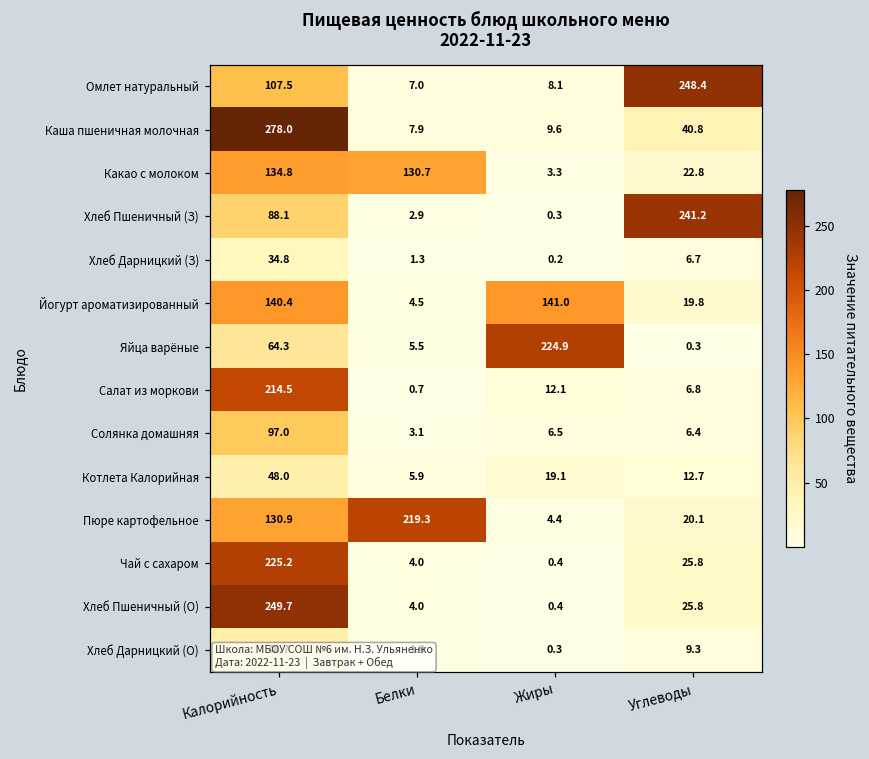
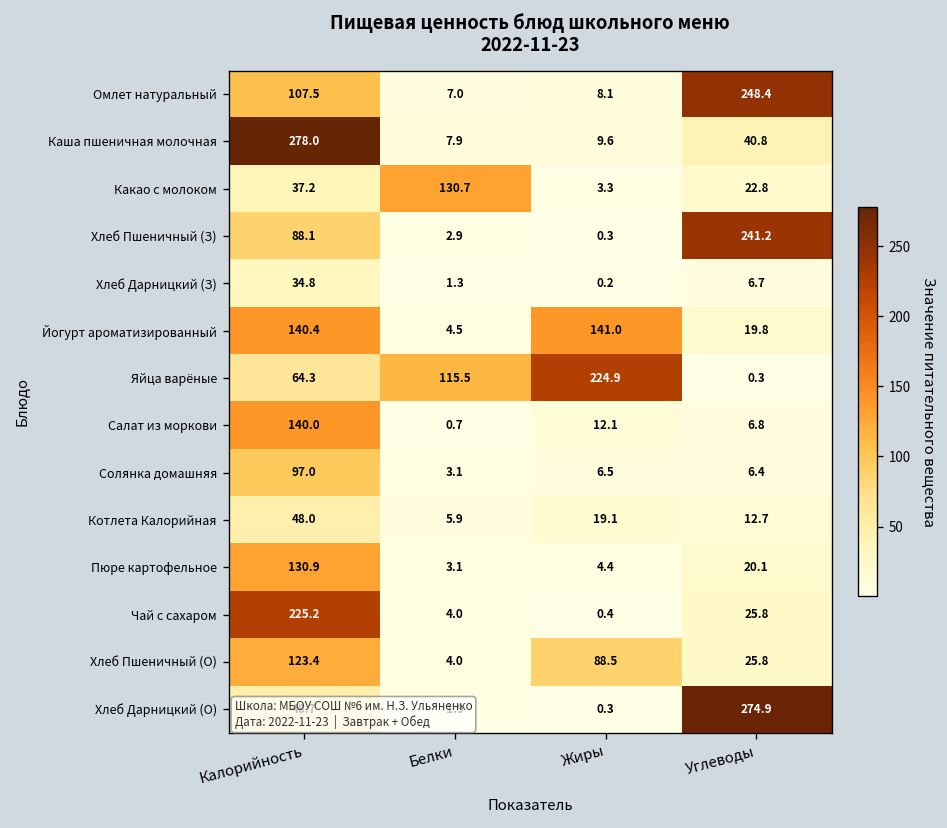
Какао с молоком, Калорийность: 134.8 -> 37.2
Яйца варёные, Белки: 5.5 -> 115.5
Салат из моркови, Калорийность: 214.5 -> 140.0
Пюре картофельное, Белки: 219.3 -> 3.1
Хлеб Пшеничный (О), Калорийность: 249.7 -> 123.4
Хлеб Пшеничный (О), Жиры: 0.4 -> 88.5
Хлеб Дарницкий (О), Углеводы: 9.3 -> 274.9
